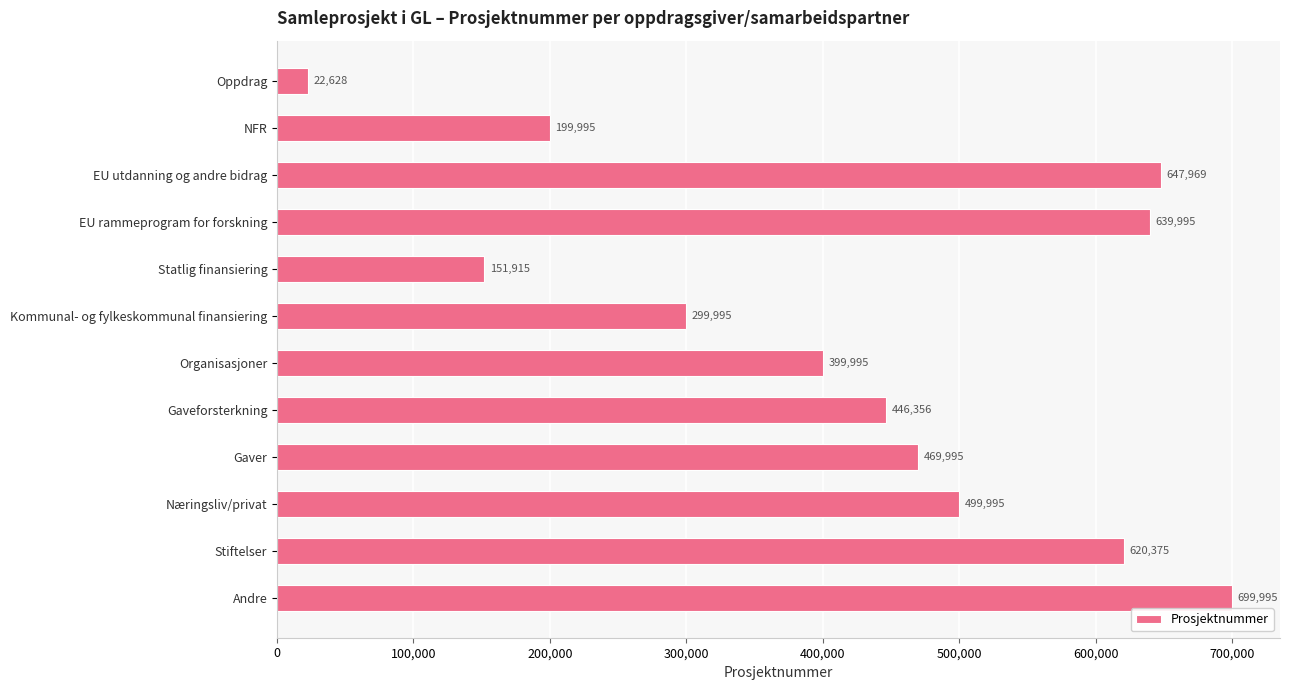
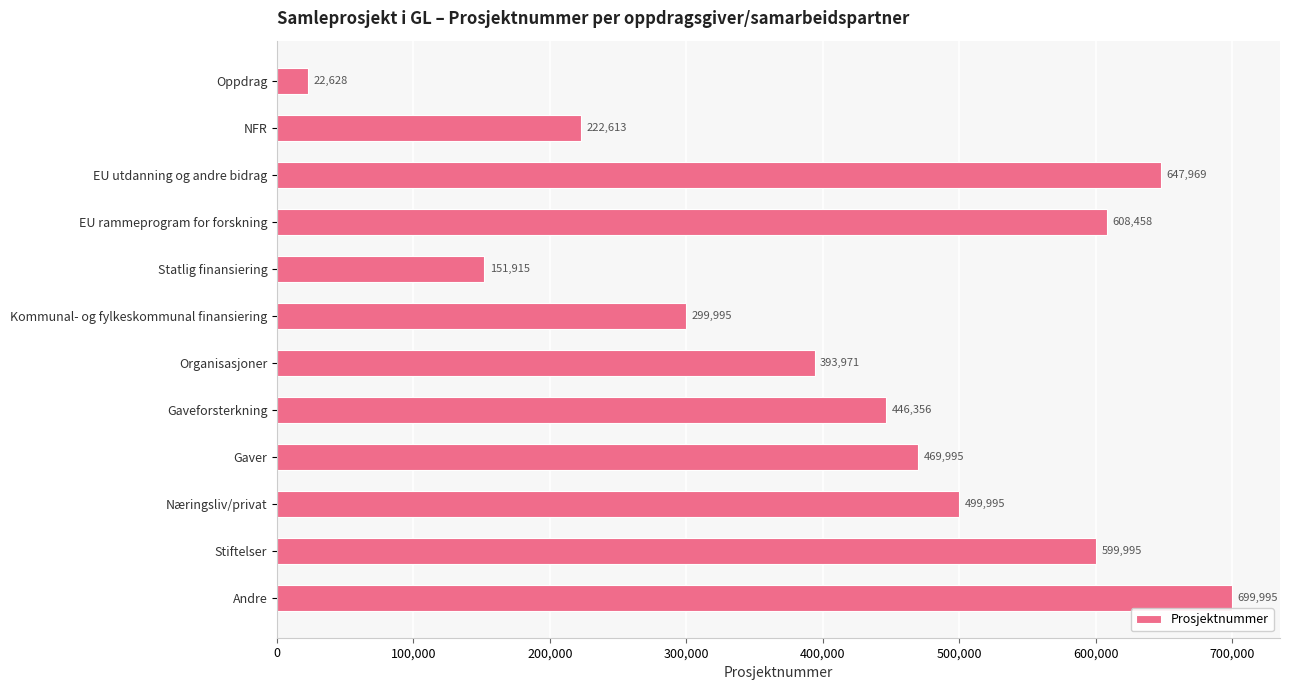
NFR: 199,995 -> 222,613
EU rammeprogram for forskning: 639,995 -> 608,458
Organisasjoner: 399,995 -> 393,971
Stiftelser: 620,375 -> 599,995
